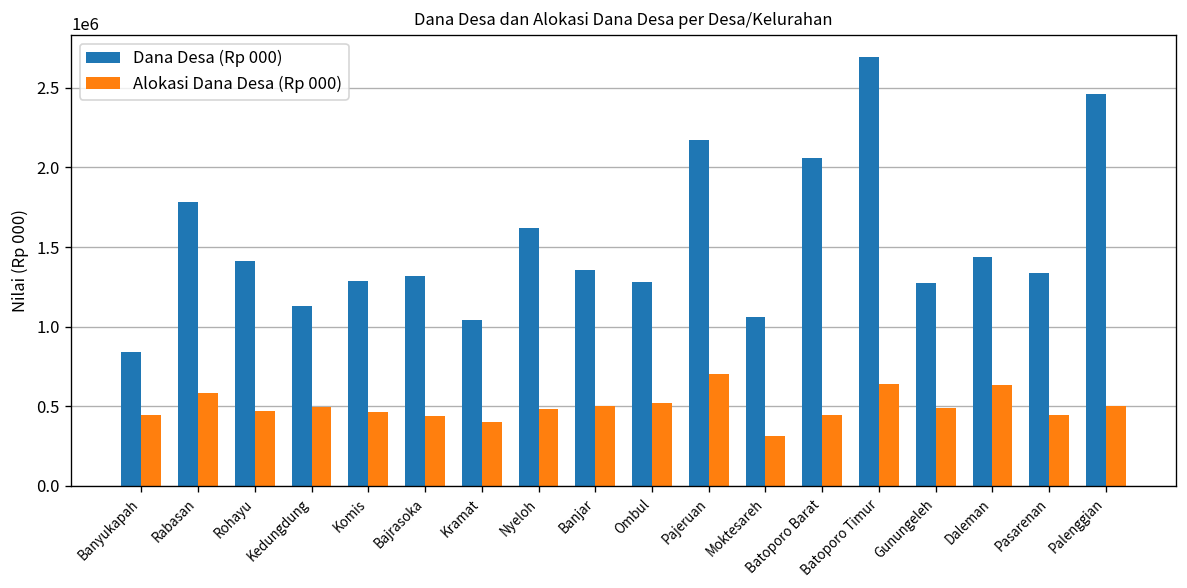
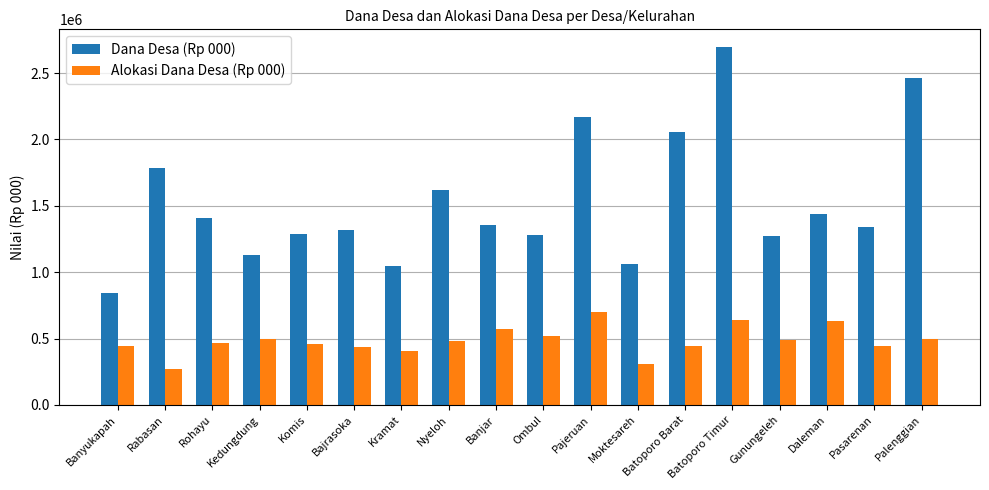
Alokasi Dana Desa (Rp 000), Rabasan: 590000 -> 270000
Alokasi Dana Desa (Rp 000), Banjar: 500000 -> 570000
